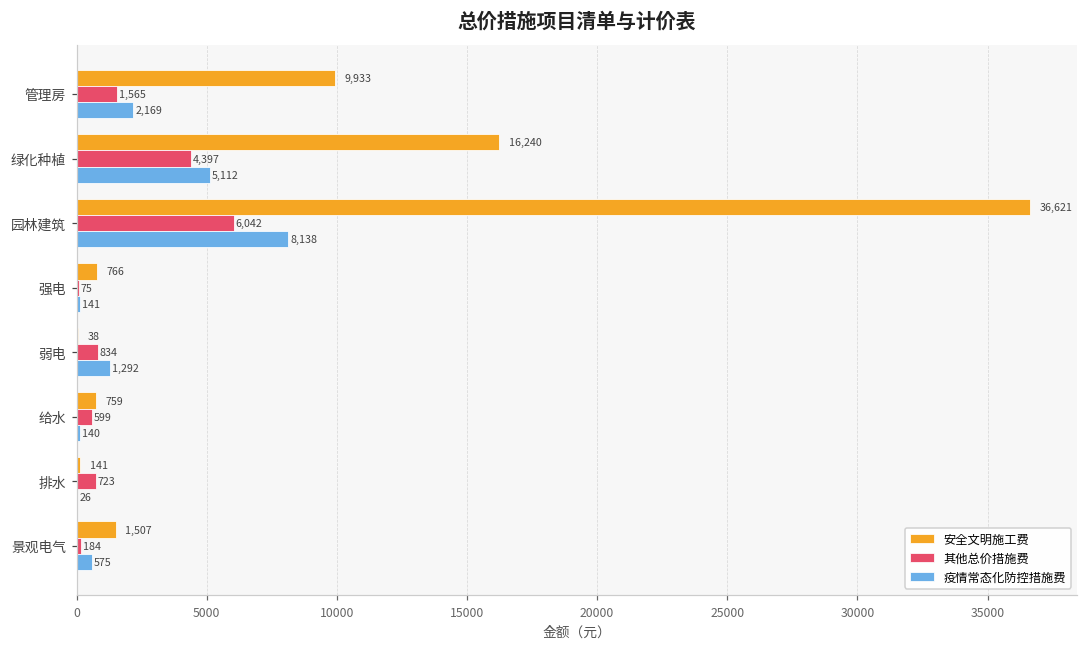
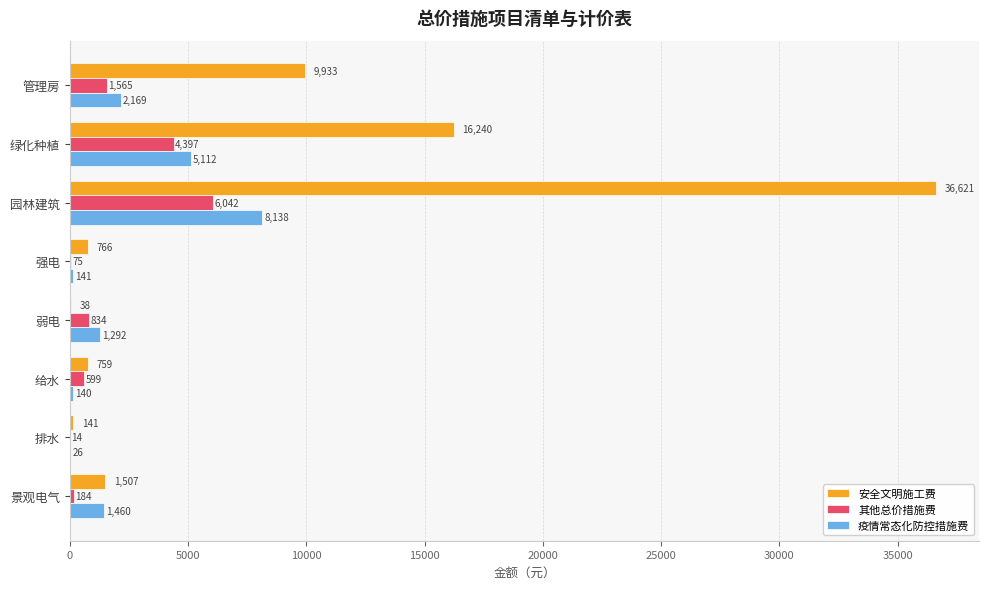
其他总价措施费, 排水: 723 -> 14
疫情常态化防控措施费, 景观电气: 575 -> 1,460
